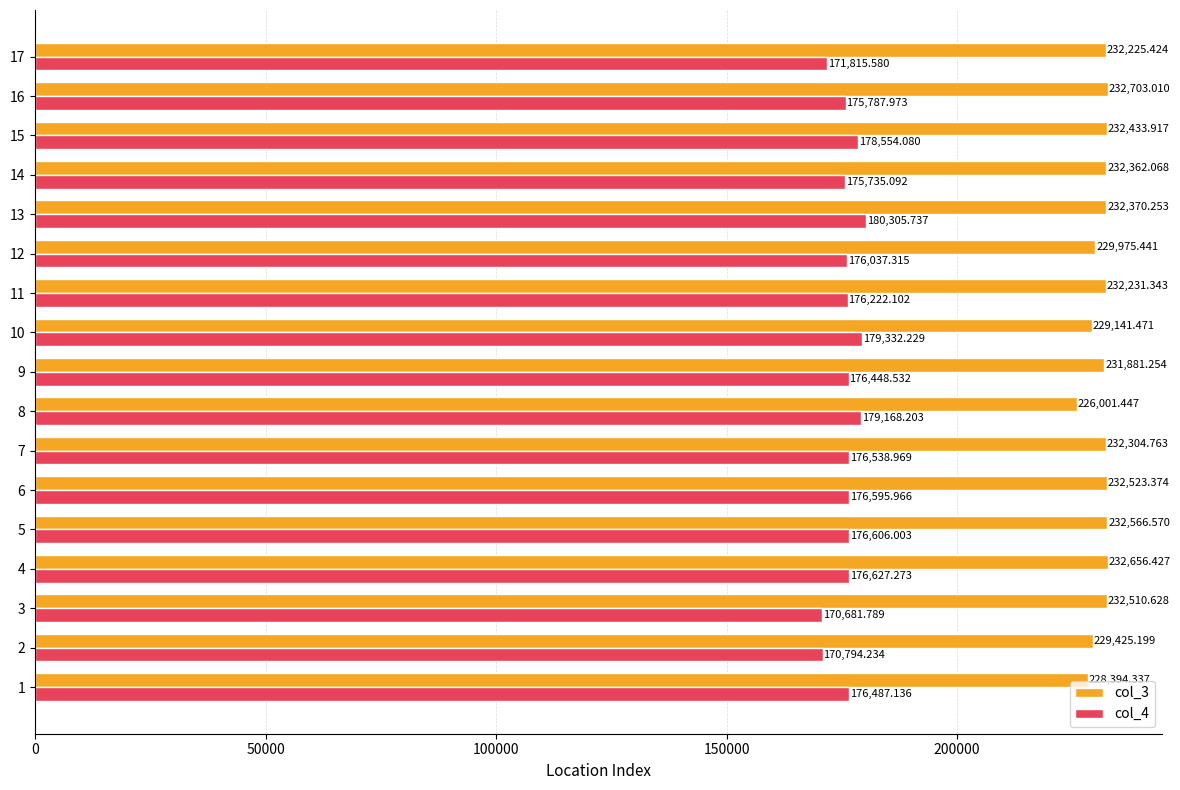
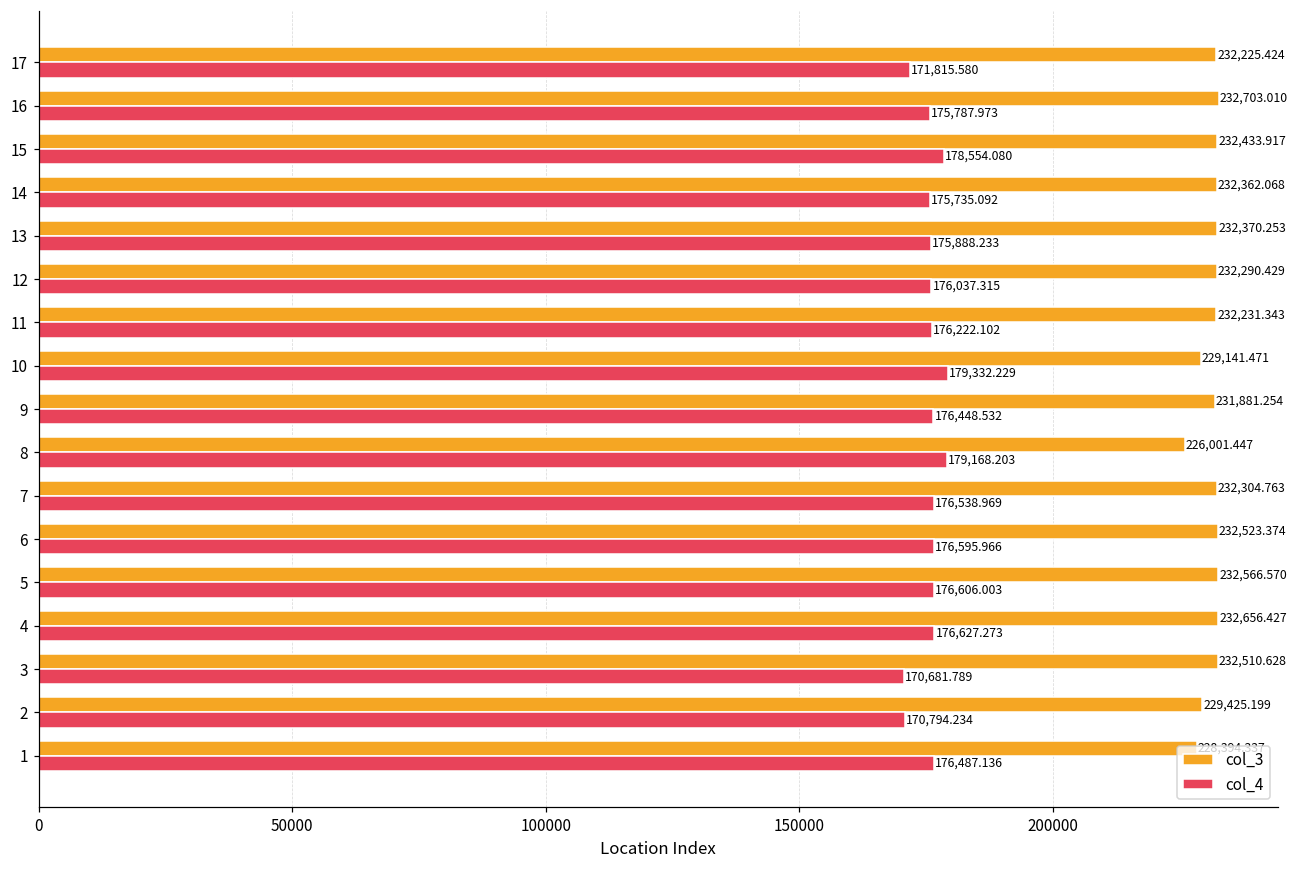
col_4, 13: 180,305.737 -> 175,888.233
col_3, 12: 229,975.441 -> 232,290.429
